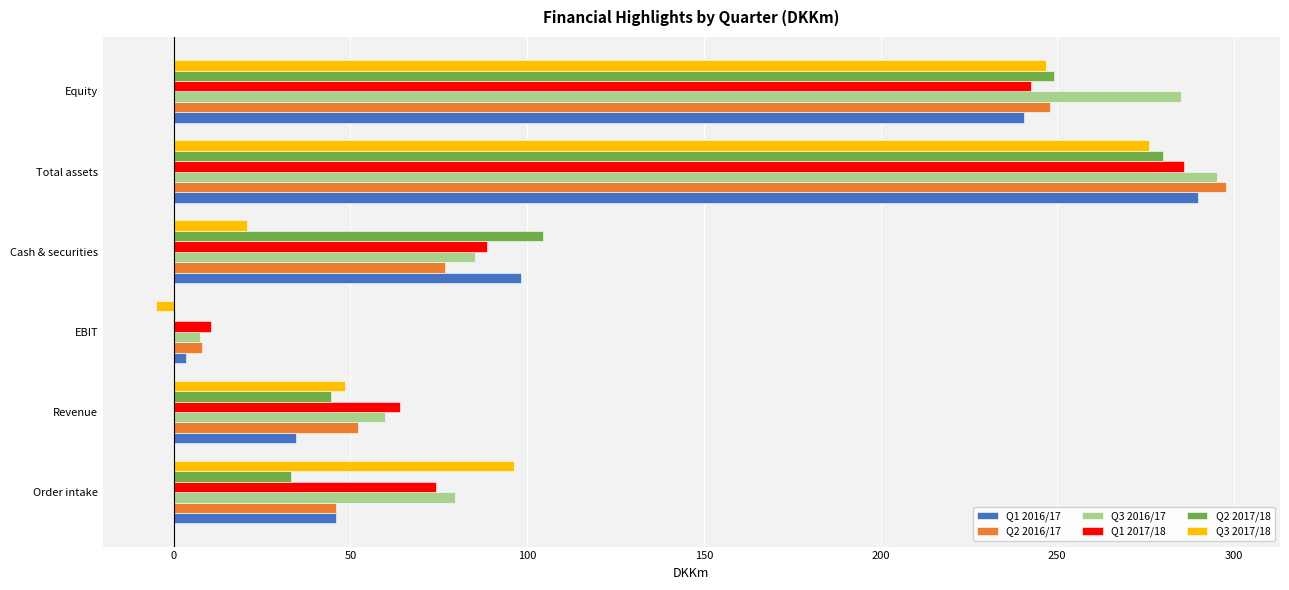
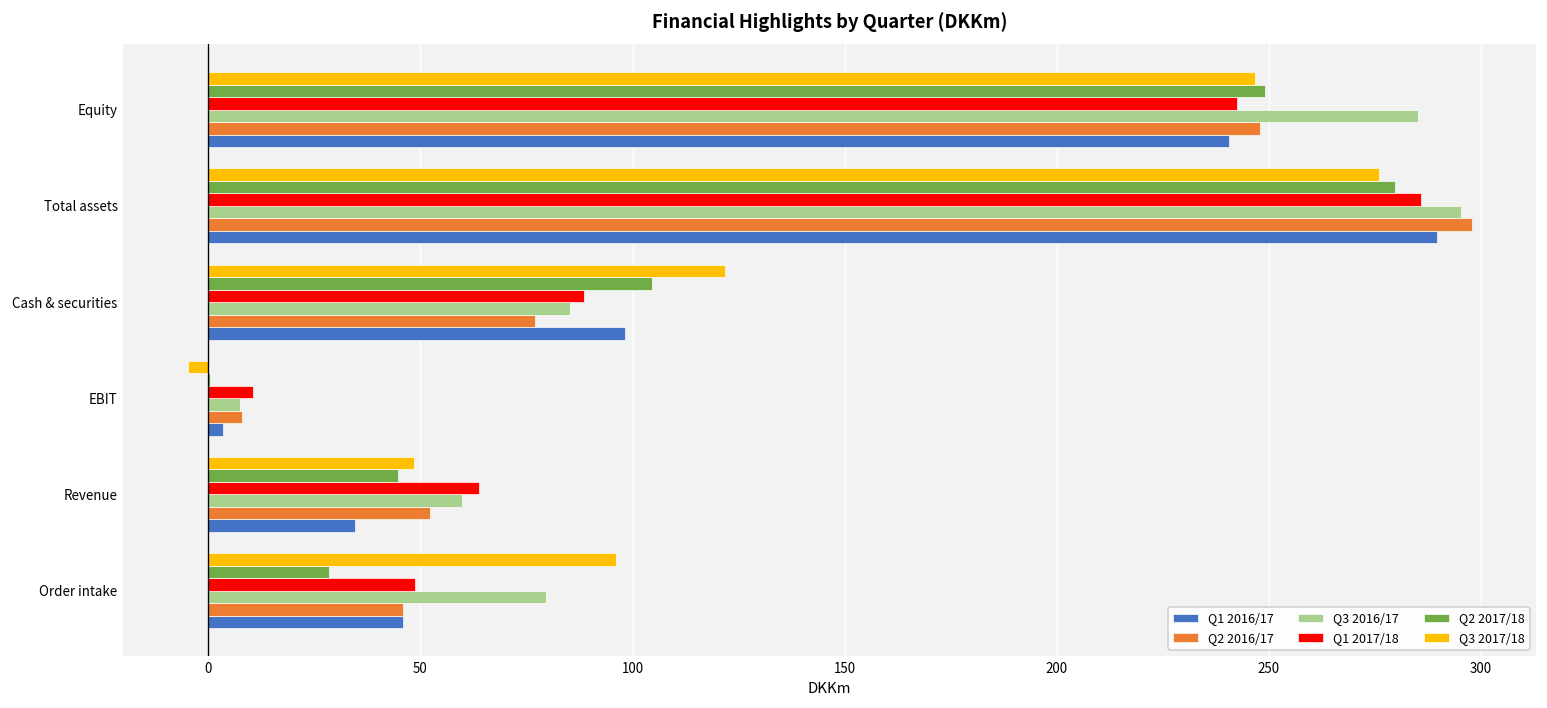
Q3 2017/18, Cash & securities: 21 -> 122
Q2 2017/18, Order intake: 33 -> 28
Q1 2017/18, Order intake: 74 -> 49
